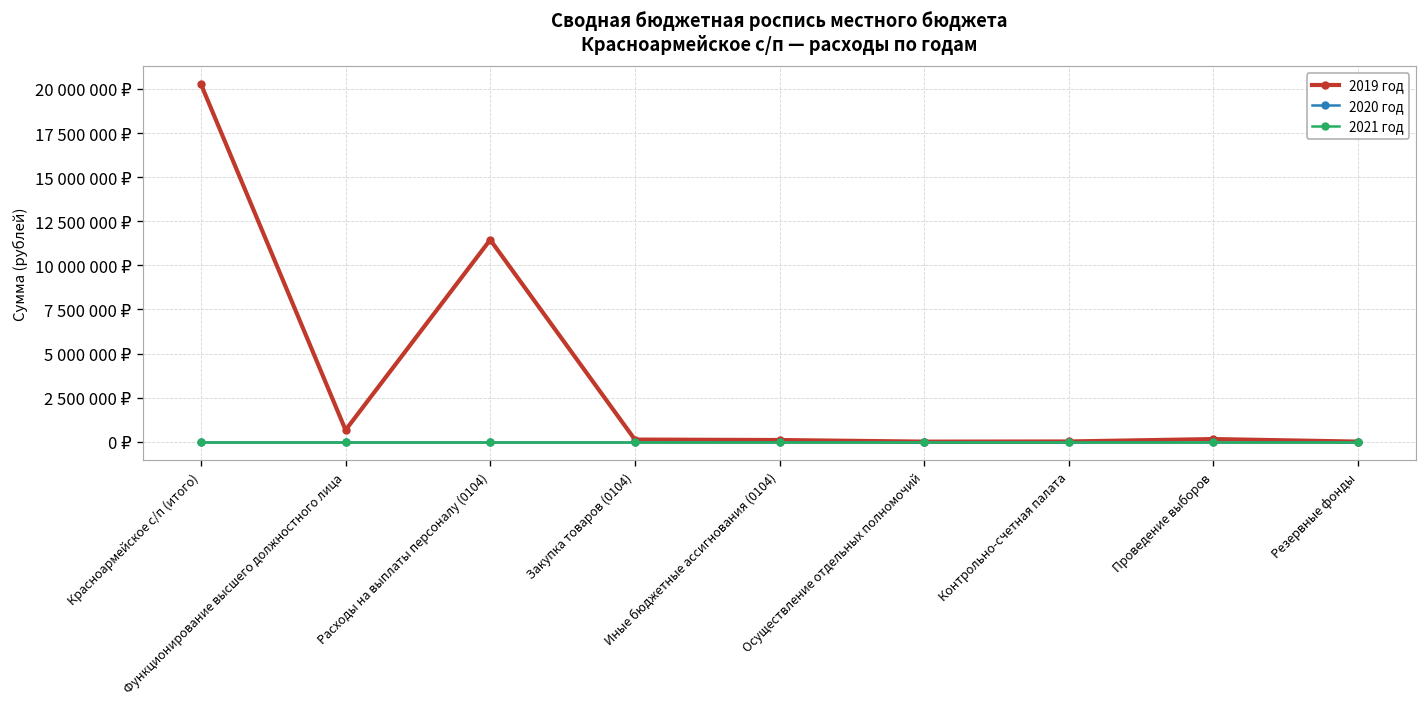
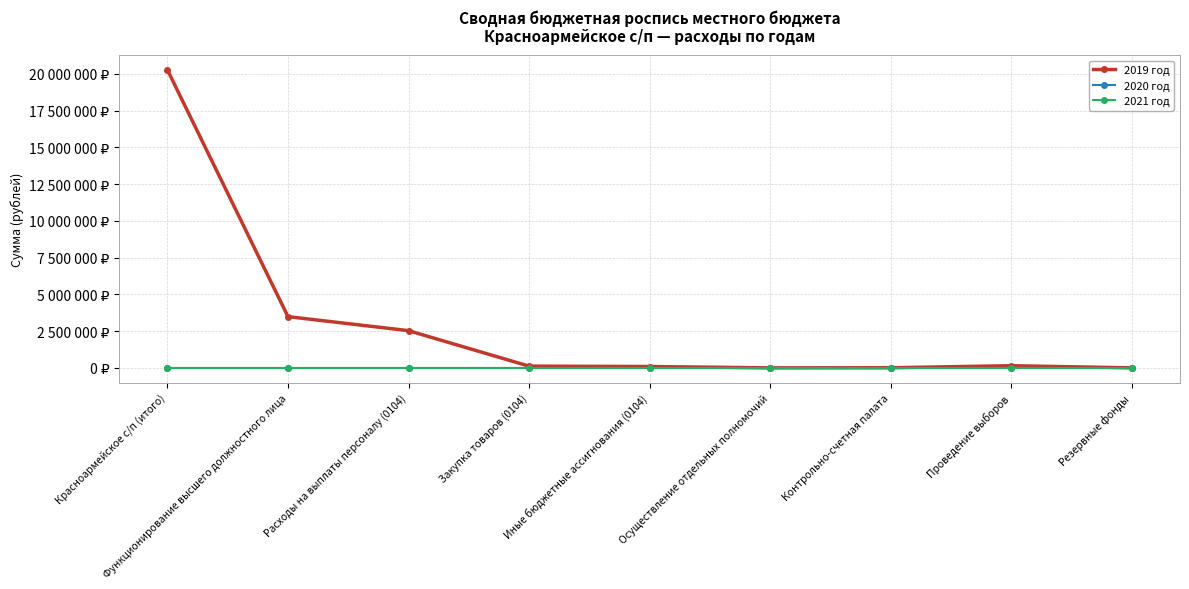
2019 год, Функционирование высшего должностного лица: 700000 ₽ -> 3500000 ₽
2019 год, Расходы на выплаты персоналу (0104): 11400000 ₽ -> 2500000 ₽
